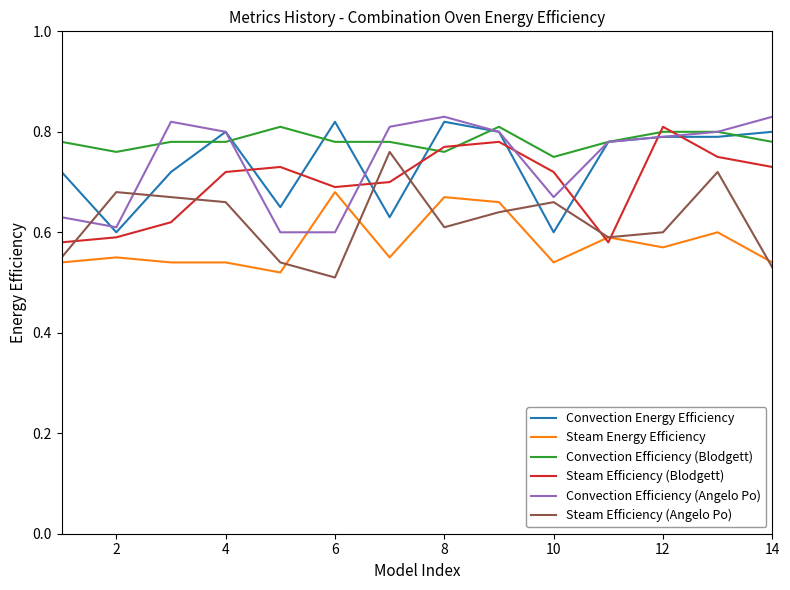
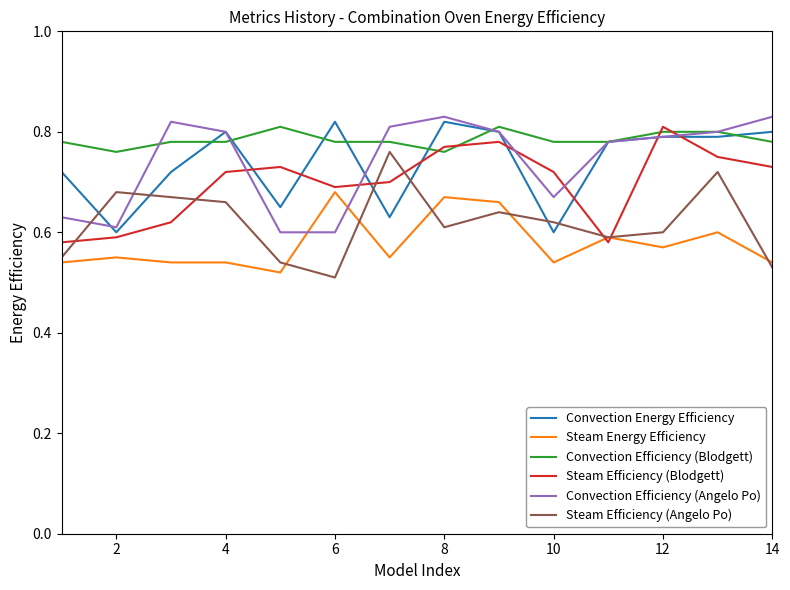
Convection Efficiency (Blodgett), 10: 0.75 -> 0.78
Steam Efficiency (Angelo Po), 10: 0.66 -> 0.62
